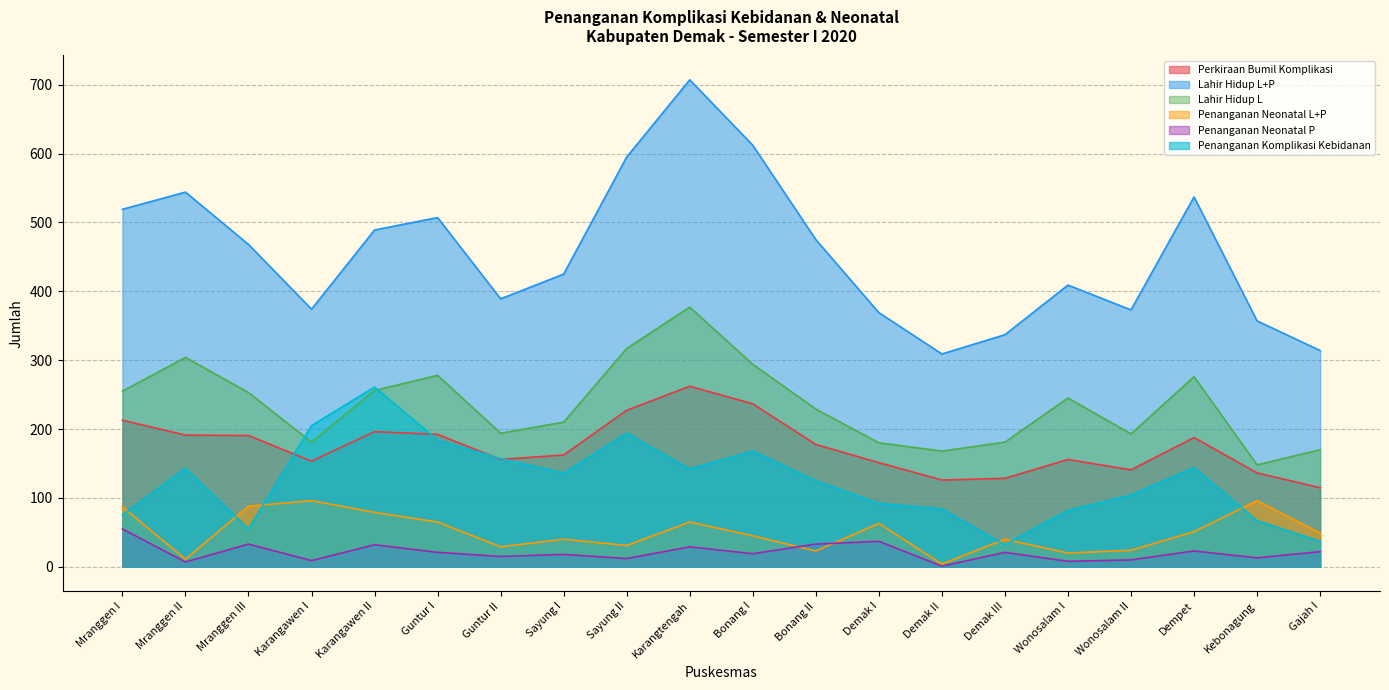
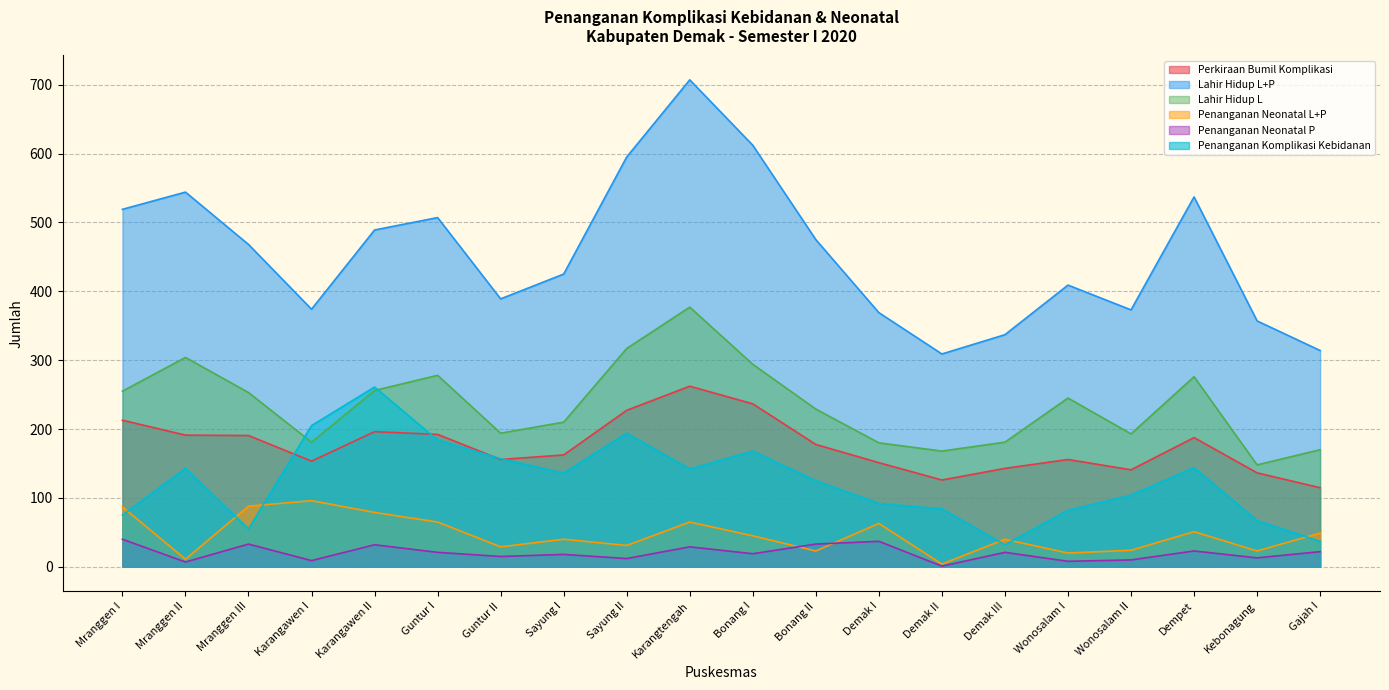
Penanganan Neonatal P, Mranggen I: 60 -> 40
Perkiraan Bumil Komplikasi, Demak III: 130 -> 140
Penanganan Neonatal L+P, Kebonagung: 100 -> 20
